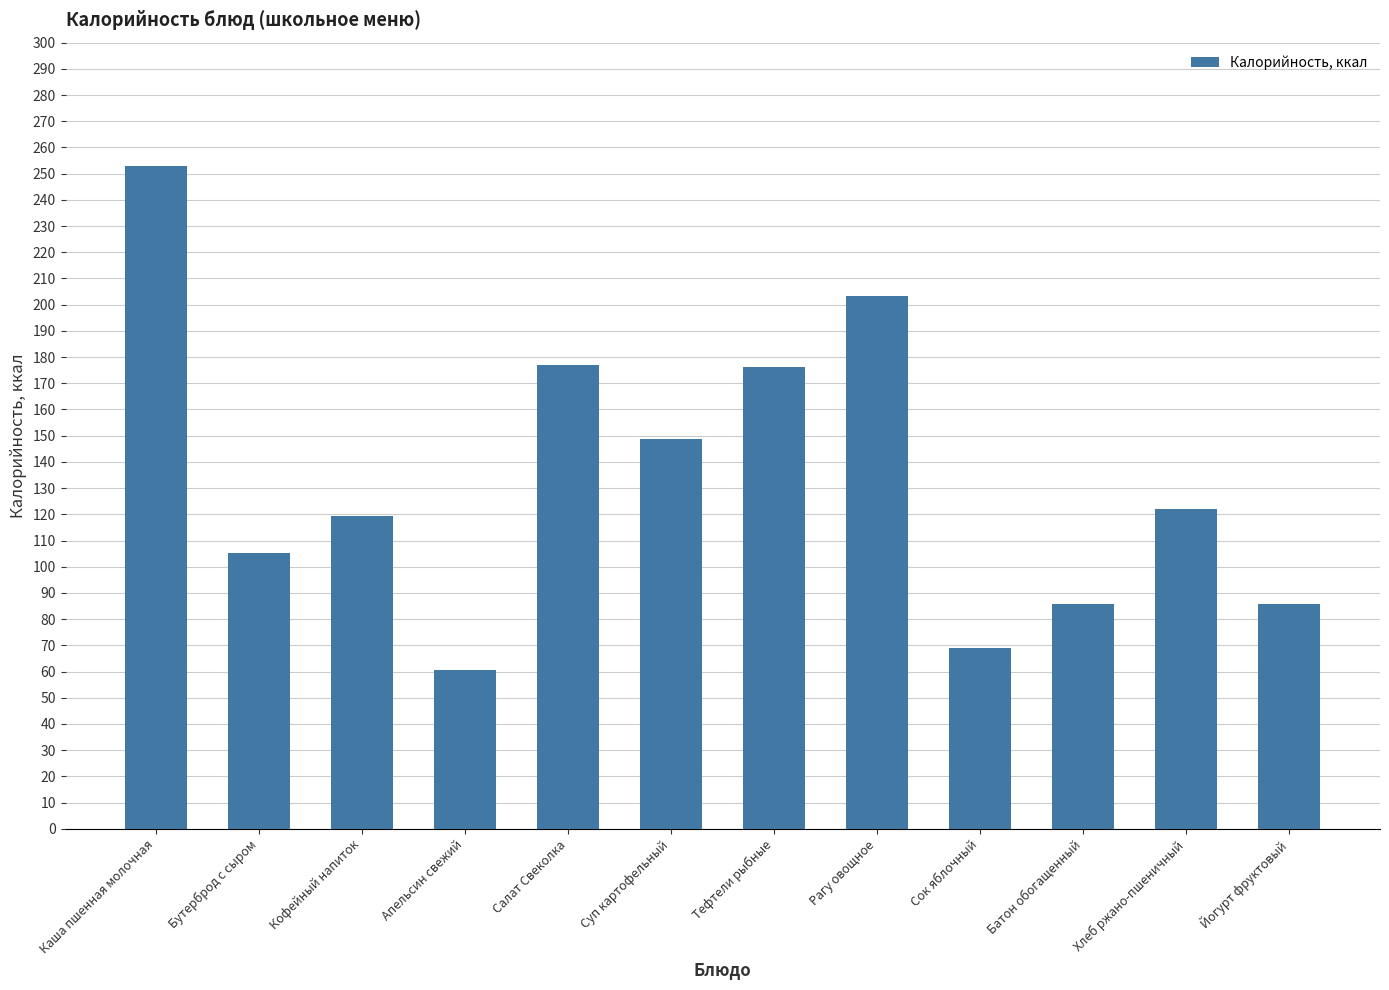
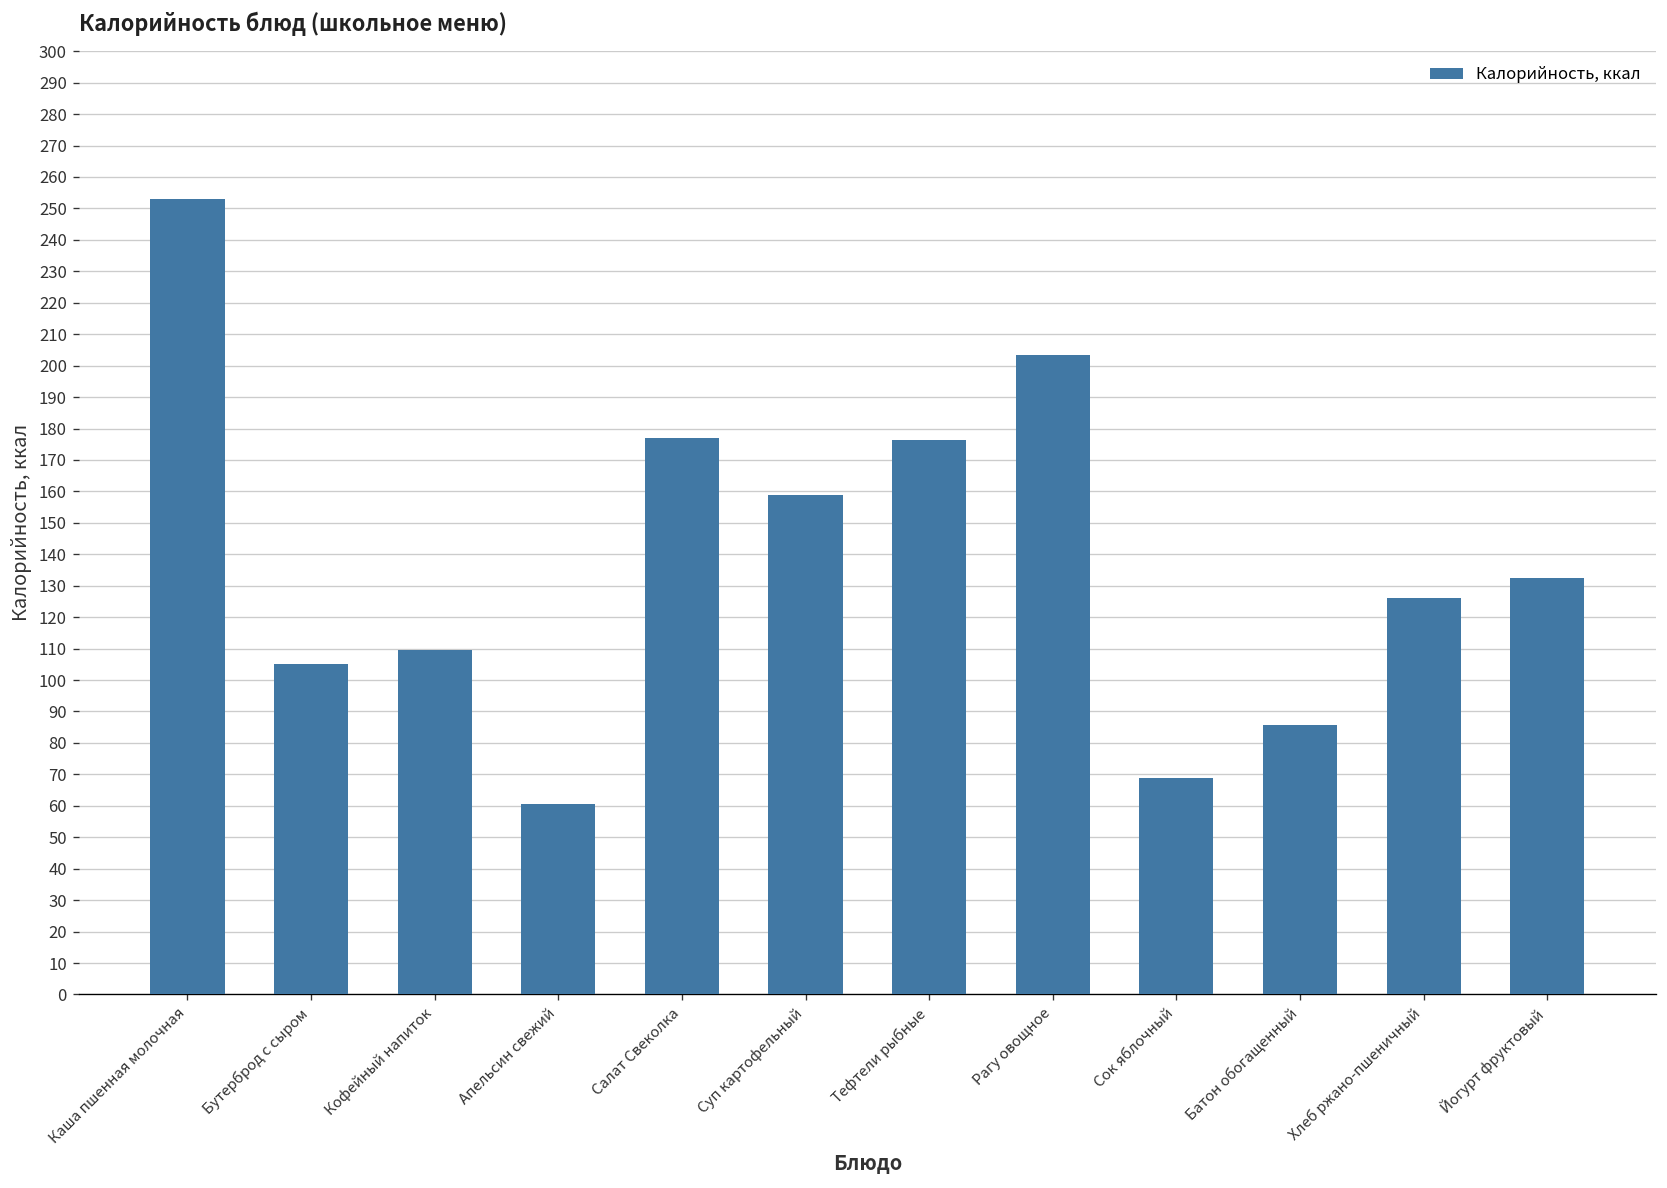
Кофейный напиток: 120 -> 109
Суп картофельный: 149 -> 159
Хлеб ржано-пшеничный: 122 -> 126
Йогурт фруктовый: 86 -> 133
